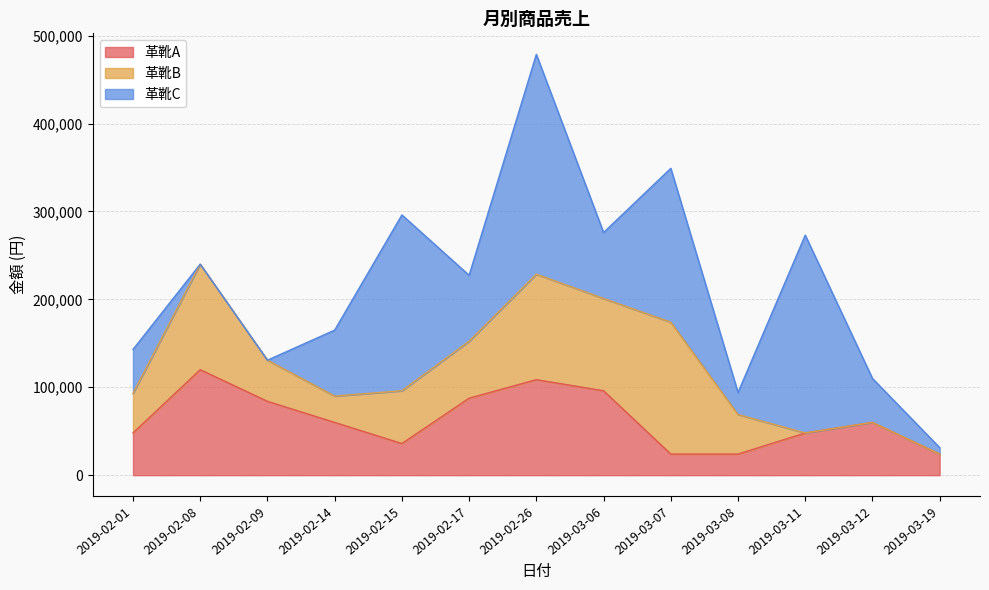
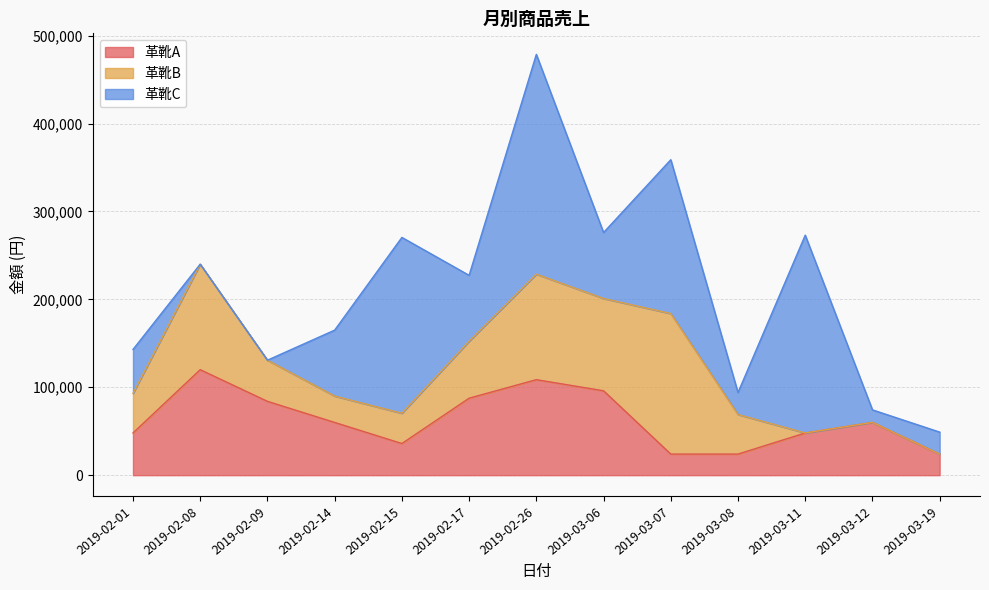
革靴B, 2019-02-15: 60,000 -> 30,000
革靴B, 2019-03-07: 150,000 -> 160,000
革靴C, 2019-03-12: 50,000 -> 10,000
革靴C, 2019-03-19: 10,000 -> 30,000
